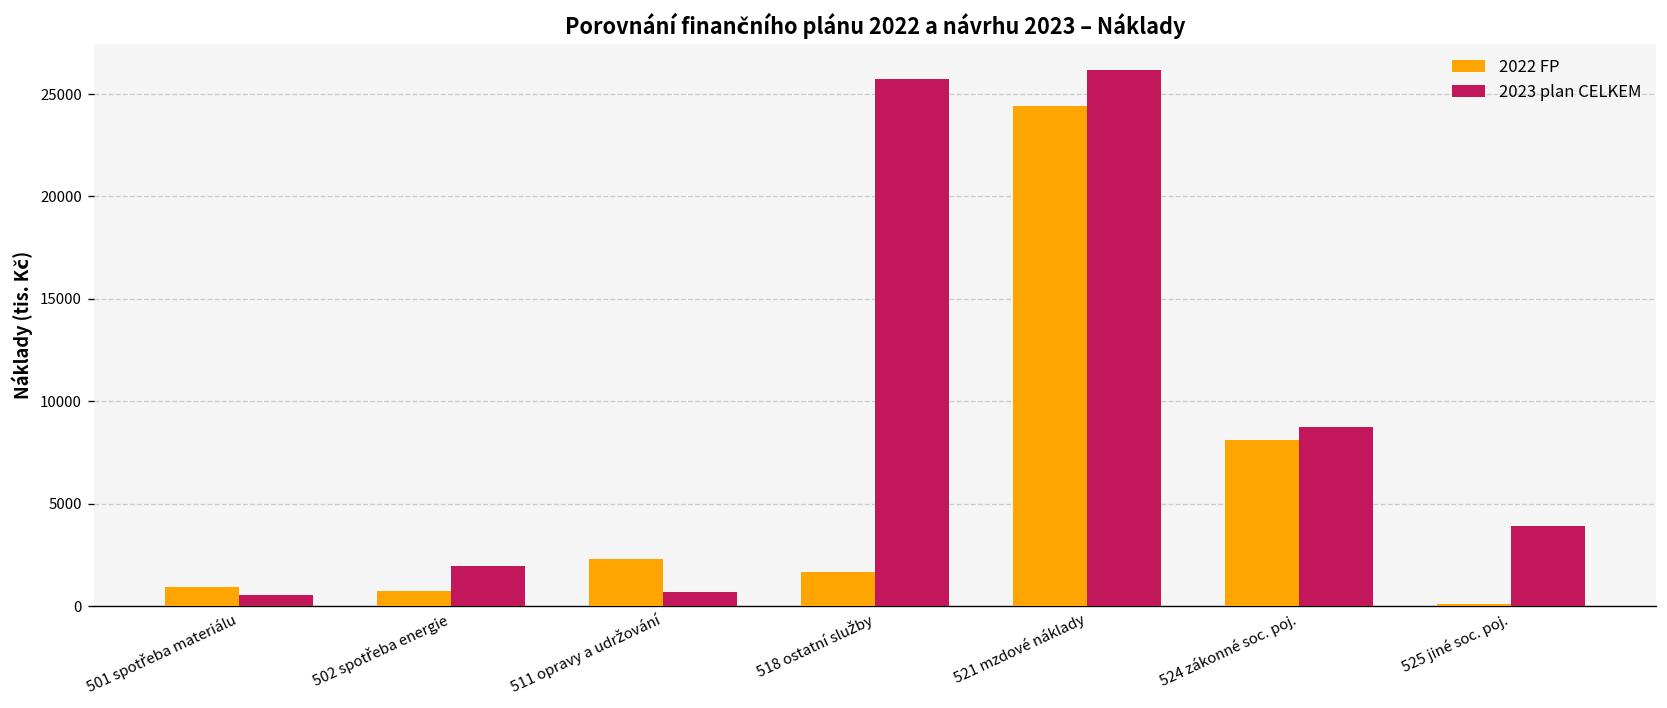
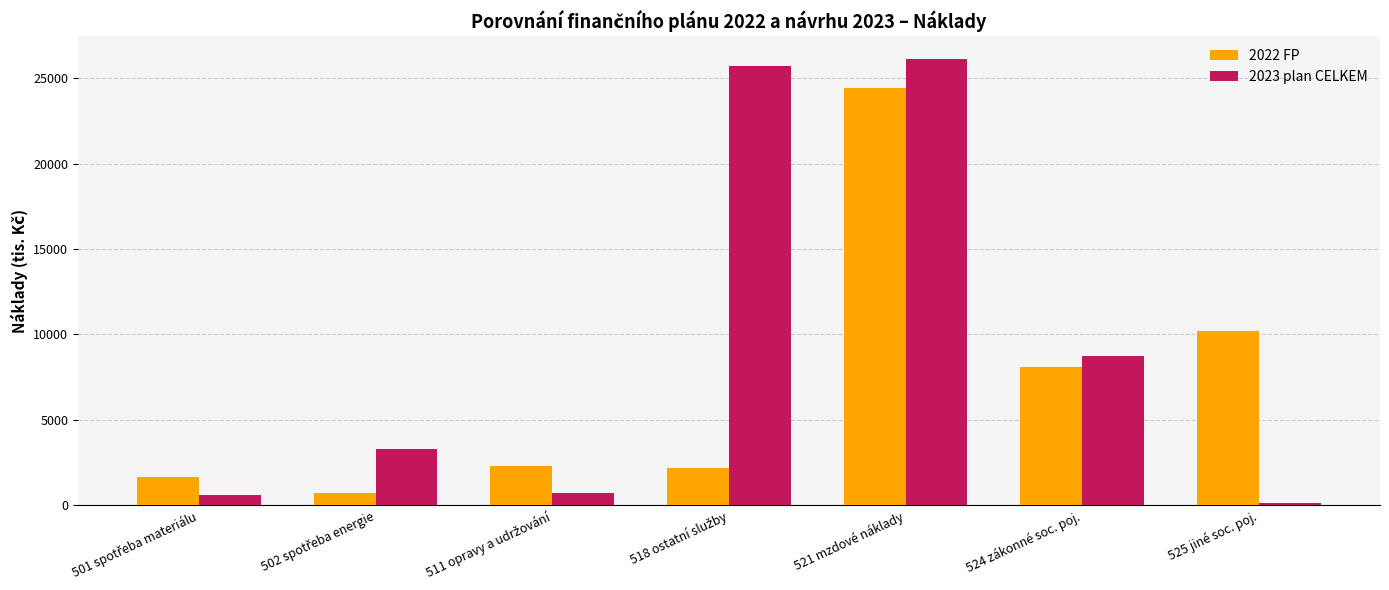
2022 FP, 501 spotřeba materiálu: 900 -> 1700
2023 plan CELKEM, 502 spotřeba energie: 2000 -> 3300
2022 FP, 518 ostatní služby: 1700 -> 2200
2022 FP, 525 jiné soc. poj.: 100 -> 10200
2023 plan CELKEM, 525 jiné soc. poj.: 3900 -> 100
